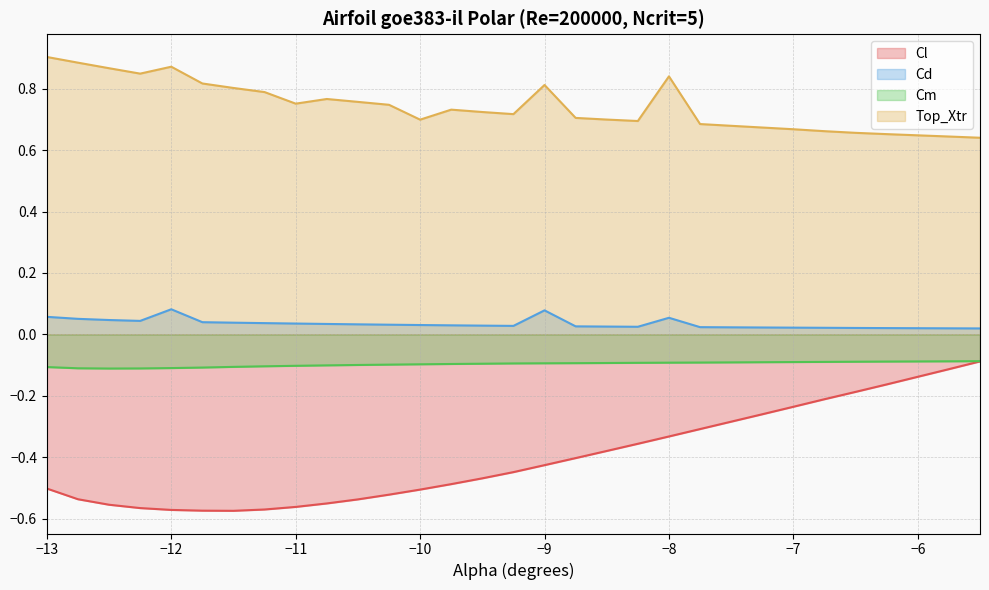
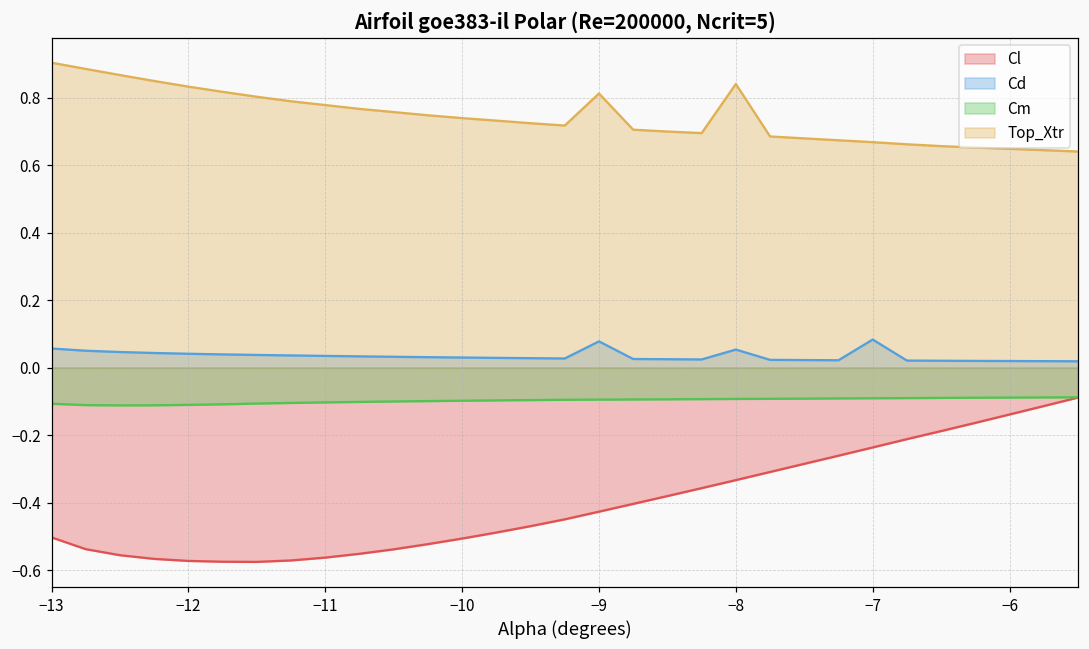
Cd, −12: 0.08 -> 0.04
Top_Xtr, −12: 0.87 -> 0.83
Top_Xtr, −11: 0.75 -> 0.78
Top_Xtr, −10: 0.70 -> 0.74
Cd, −7: 0.02 -> 0.08
